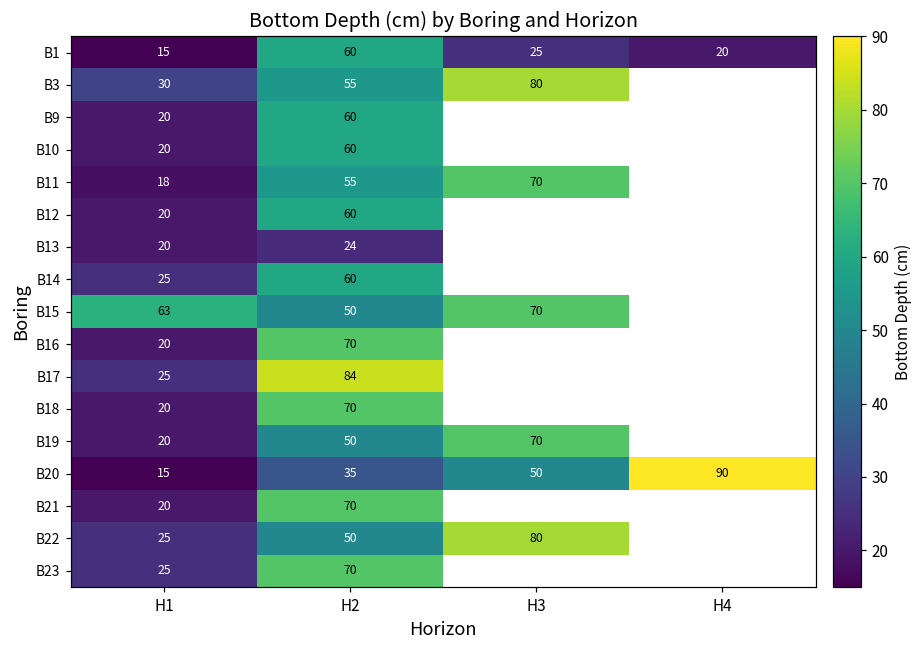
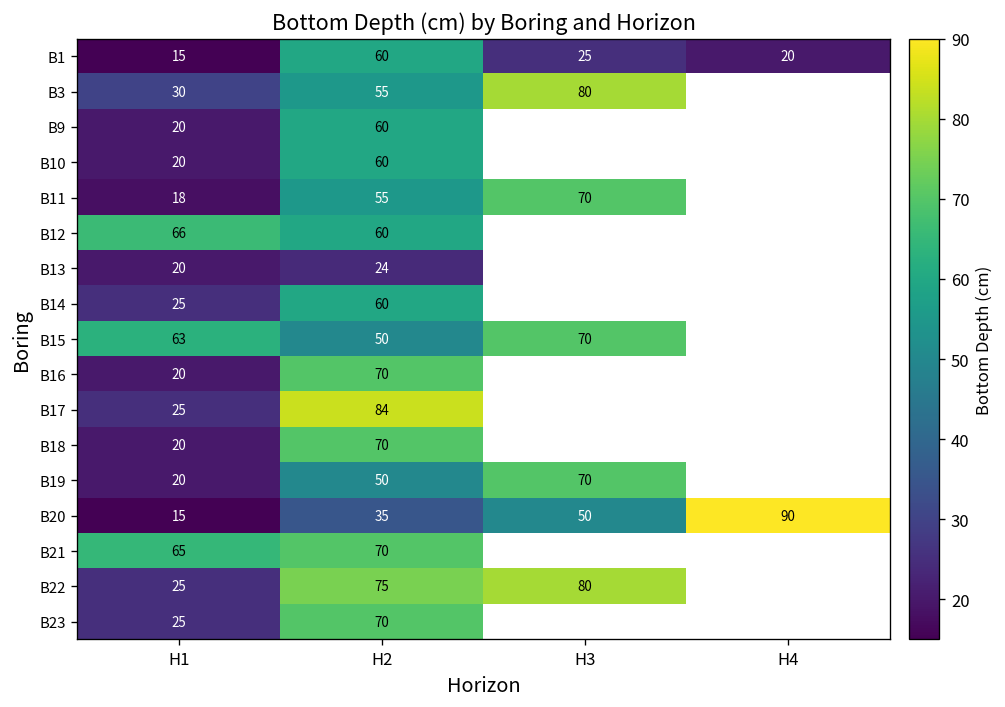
B12, H1: 20 -> 66
B21, H1: 20 -> 65
B22, H2: 50 -> 75
